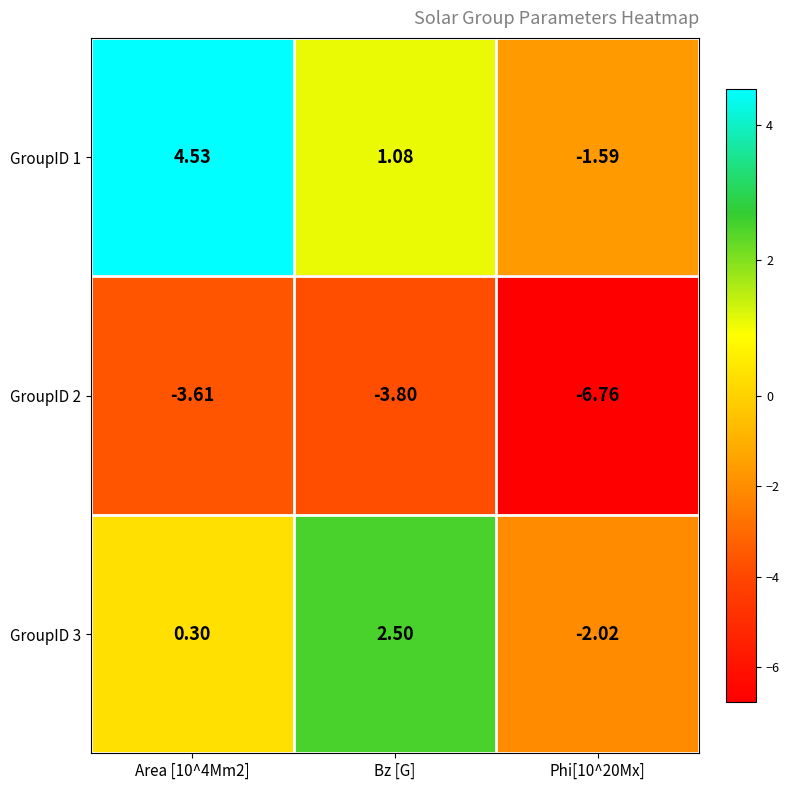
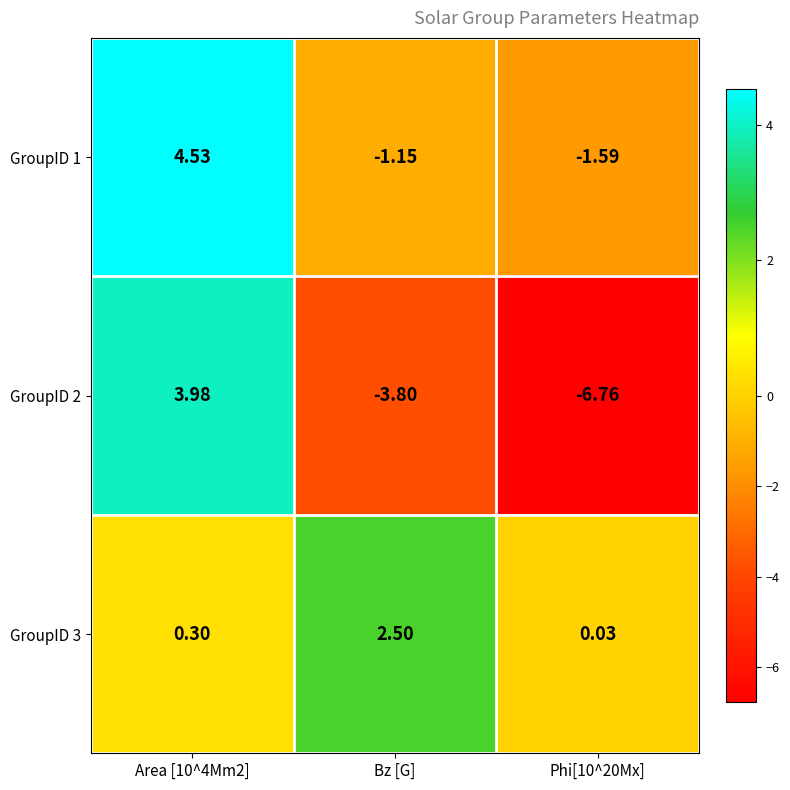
GroupID 1, Bz [G]: 1.08 -> -1.15
GroupID 2, Area [10^4Mm2]: -3.61 -> 3.98
GroupID 3, Phi[10^20Mx]: -2.02 -> 0.03
